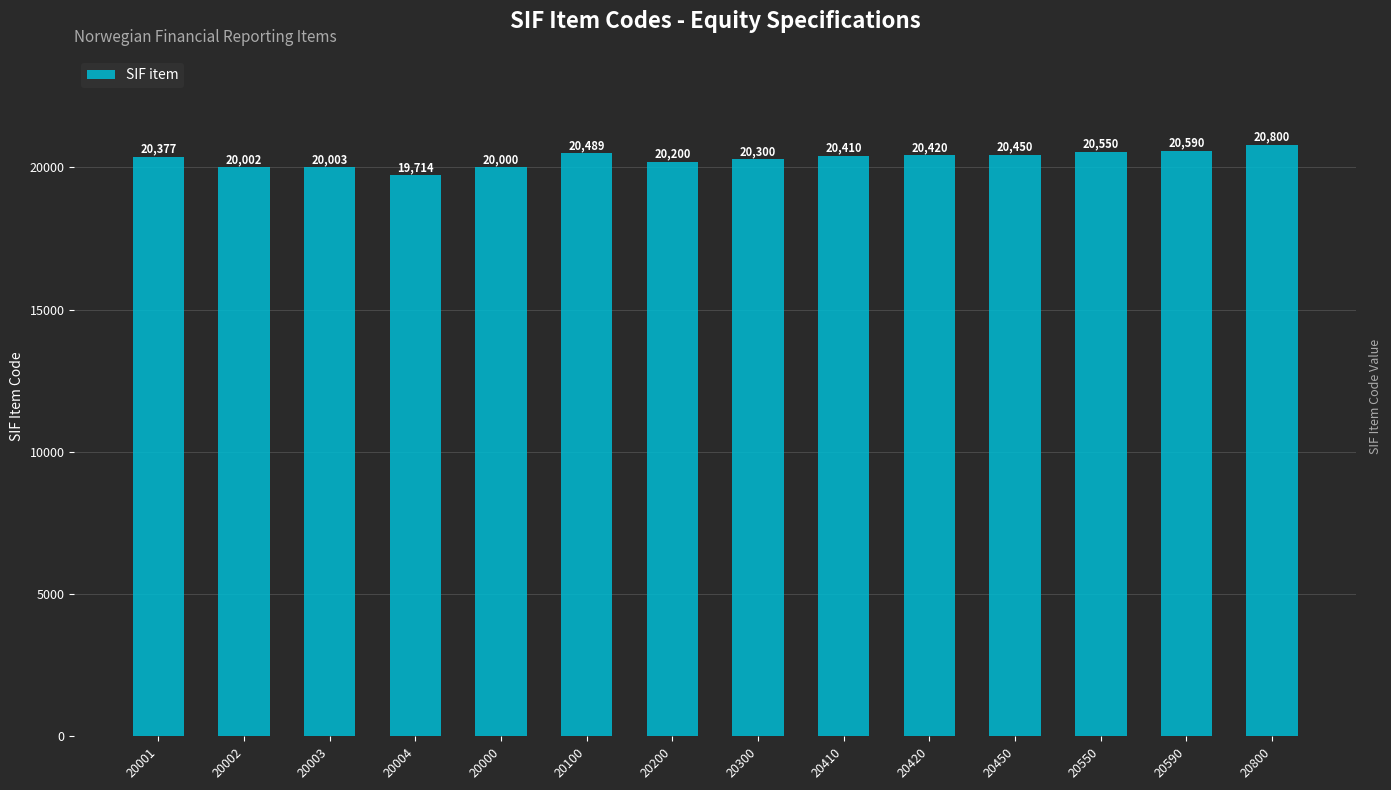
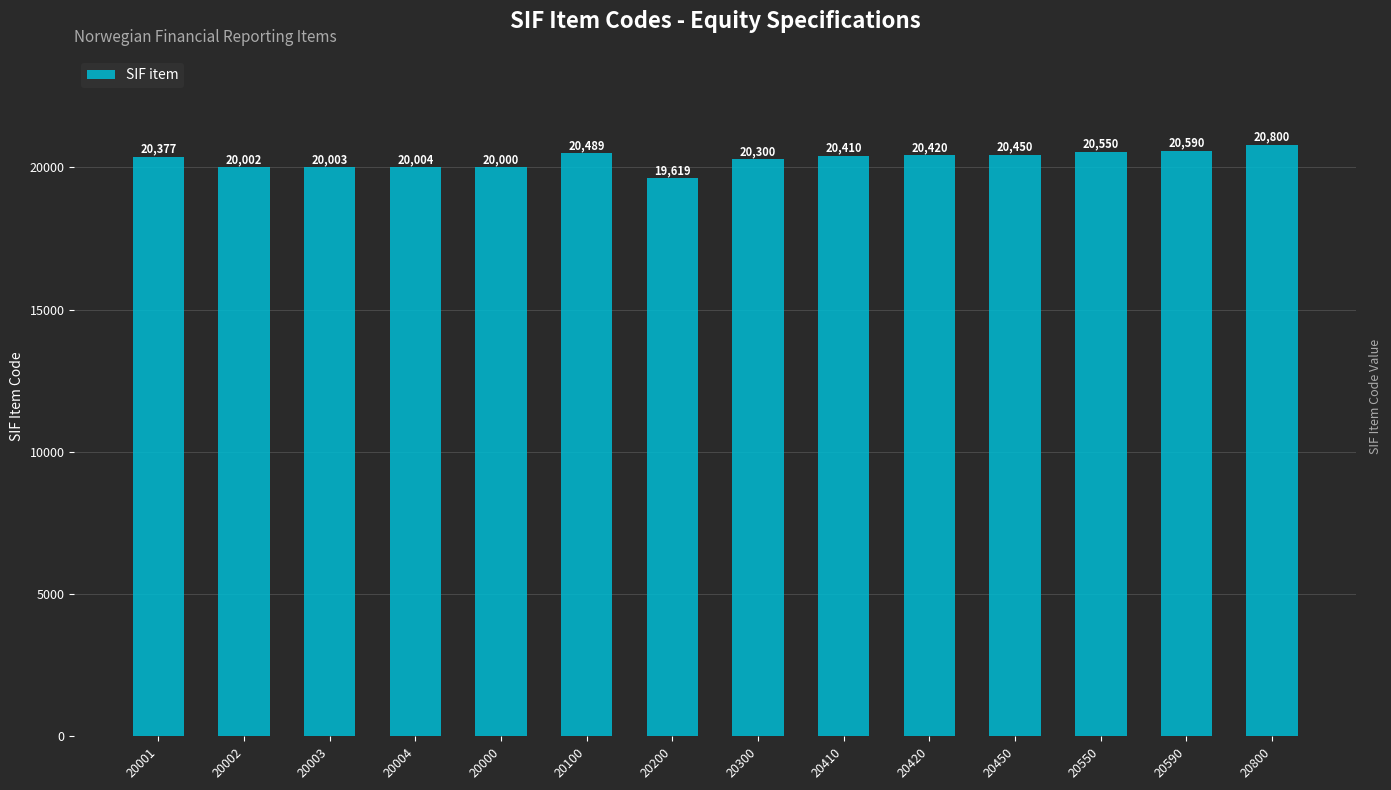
20004: 19,714 -> 20,004
20200: 20,200 -> 19,619
